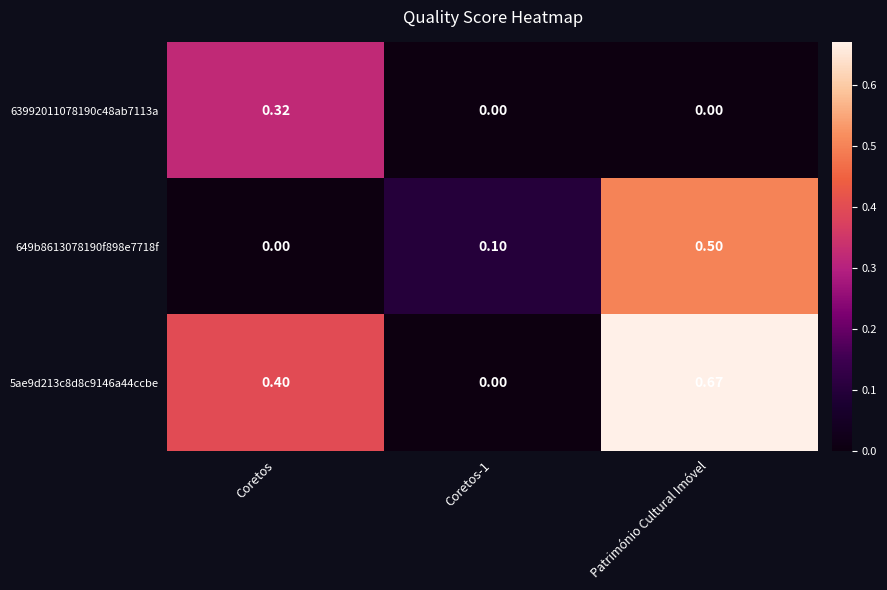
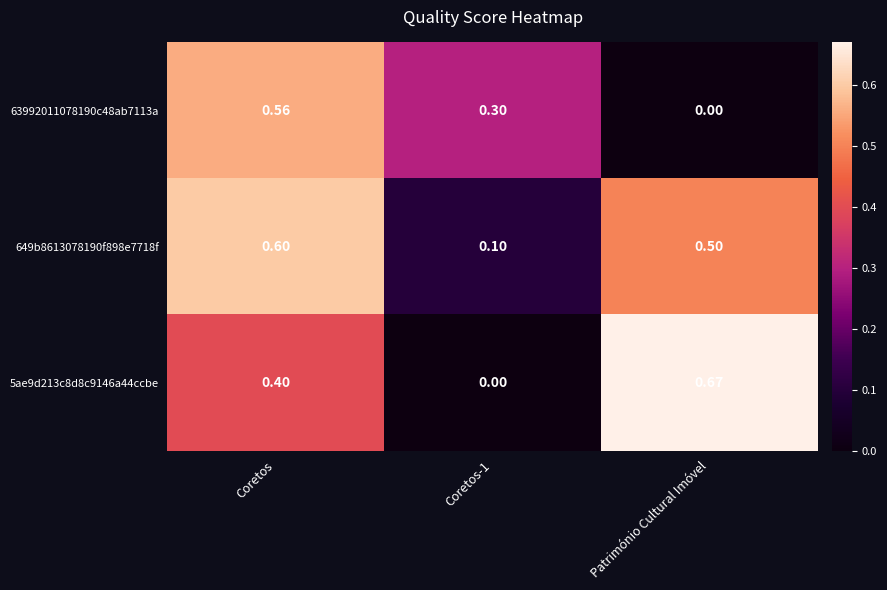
63992011078190c48ab7113a, Coretos: 0.32 -> 0.56
63992011078190c48ab7113a, Coretos-1: 0.00 -> 0.30
649b8613078190f898e7718f, Coretos: 0.00 -> 0.60
